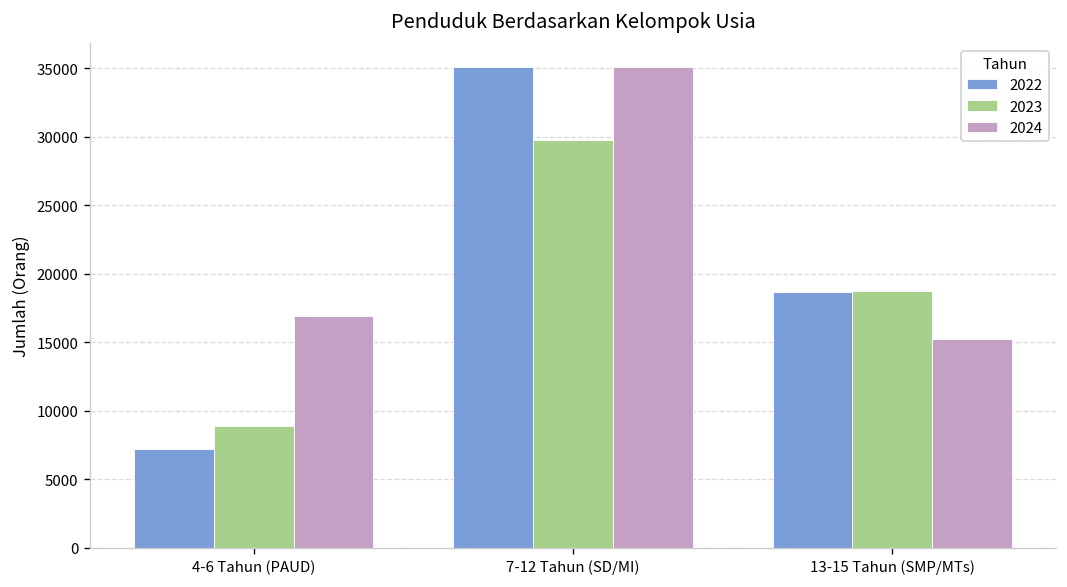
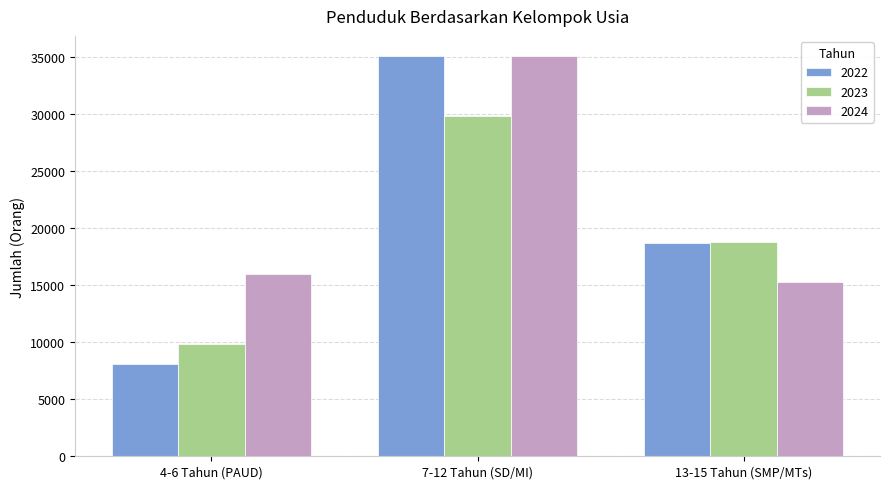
2022, 4-6 Tahun (PAUD): 7200 -> 8000
2023, 4-6 Tahun (PAUD): 8900 -> 9900
2024, 4-6 Tahun (PAUD): 16900 -> 16000
